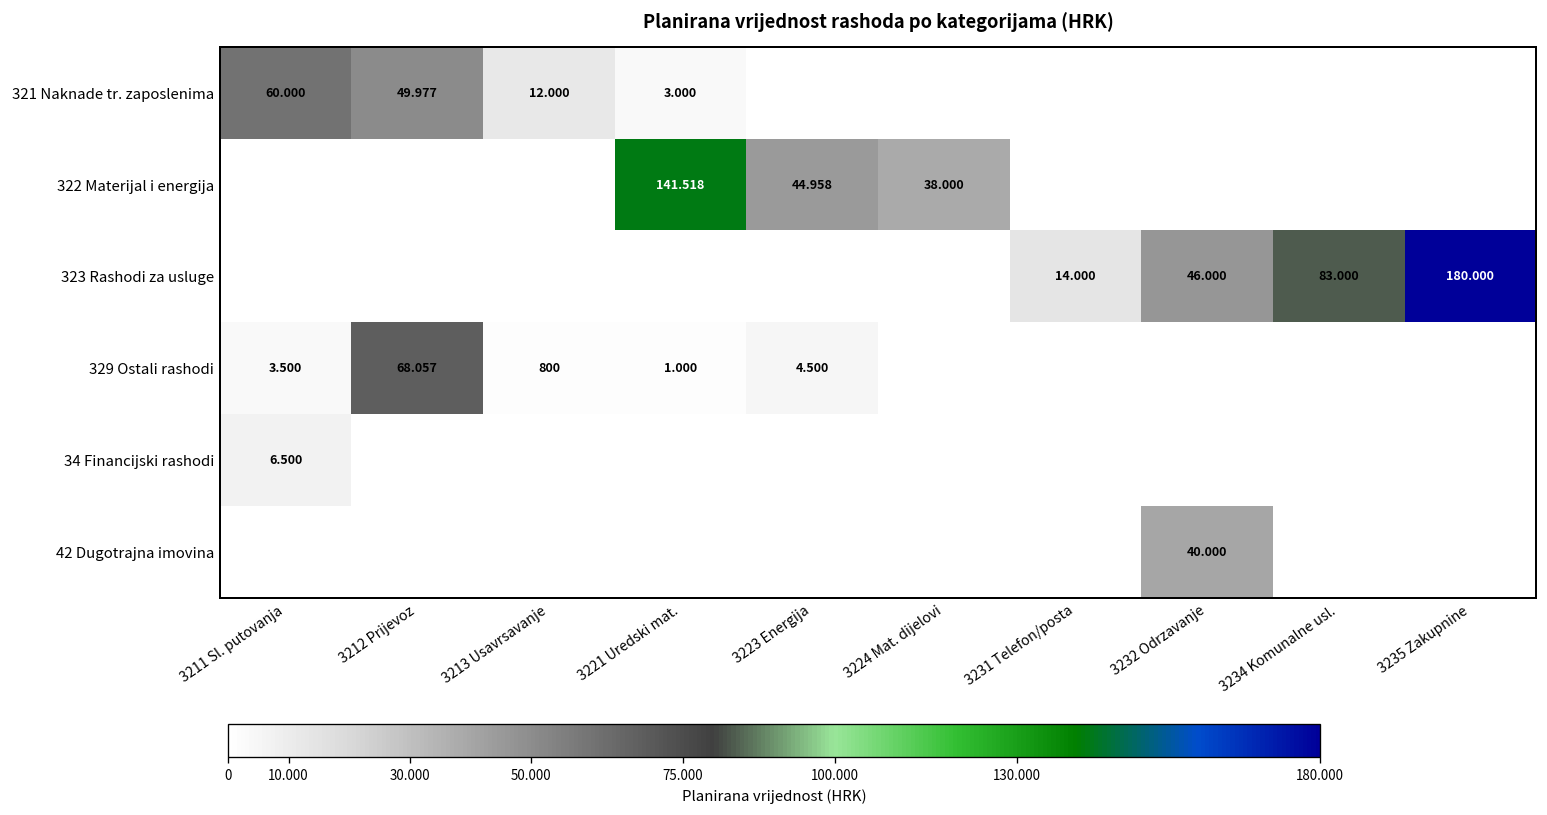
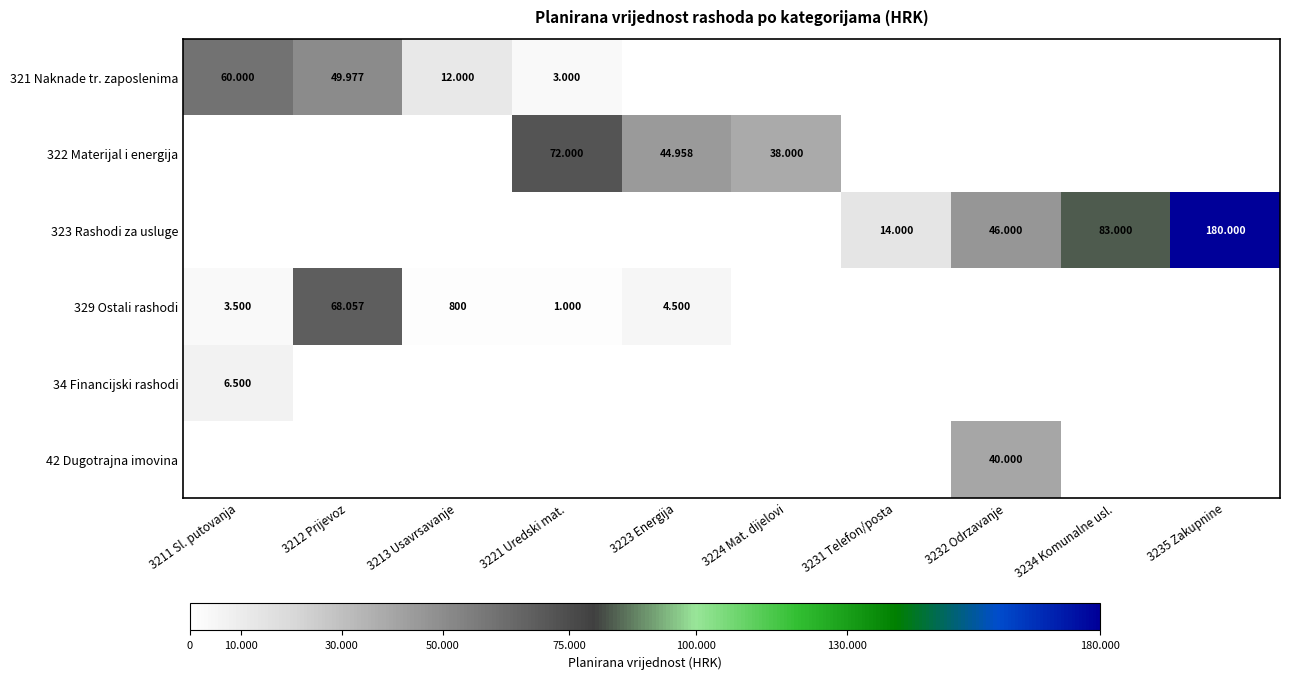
322 Materijal i energija, 3221 Uredski mat.: 141.518 -> 72.000
